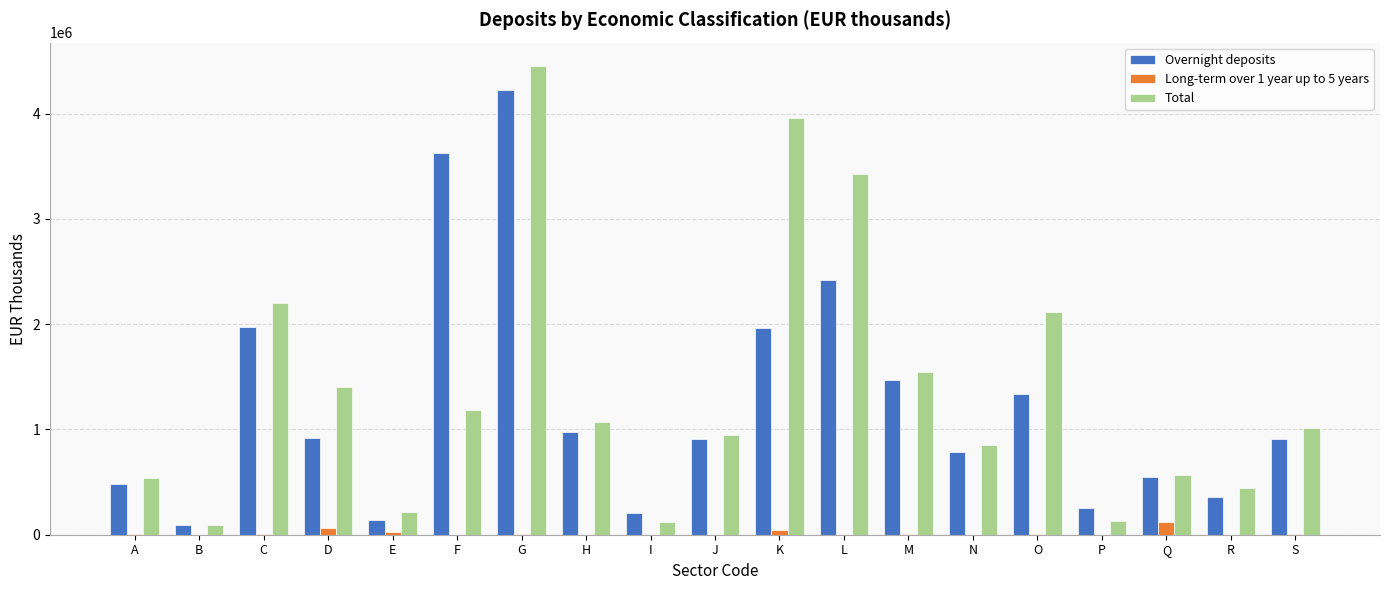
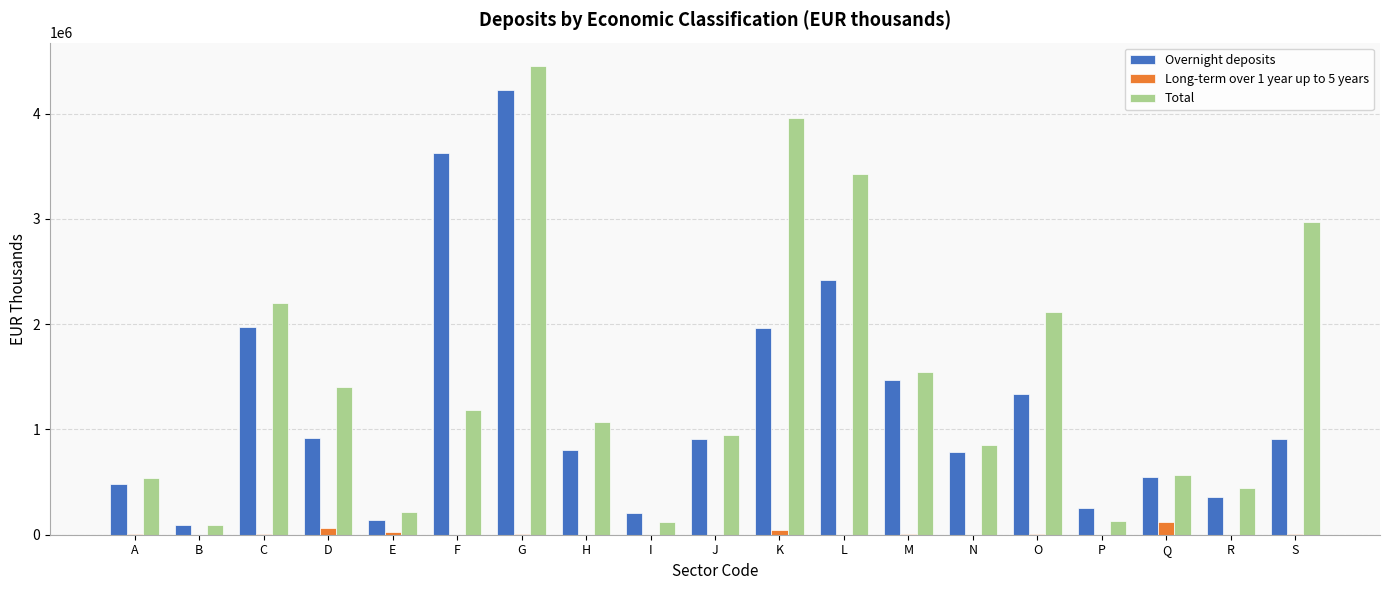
Overnight deposits, H: 970000 -> 800000
Total, S: 1020000 -> 2970000
